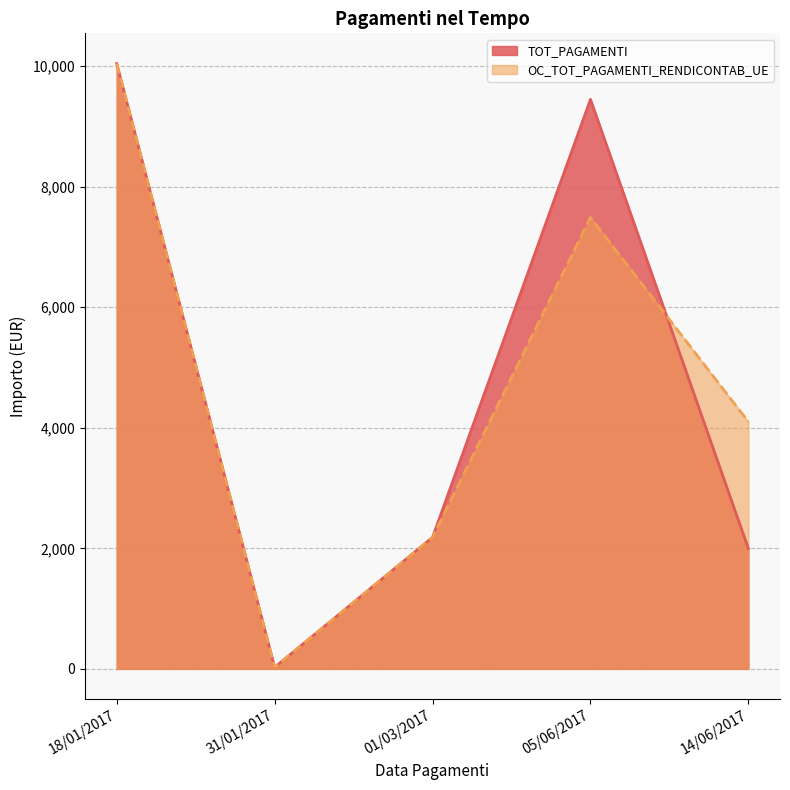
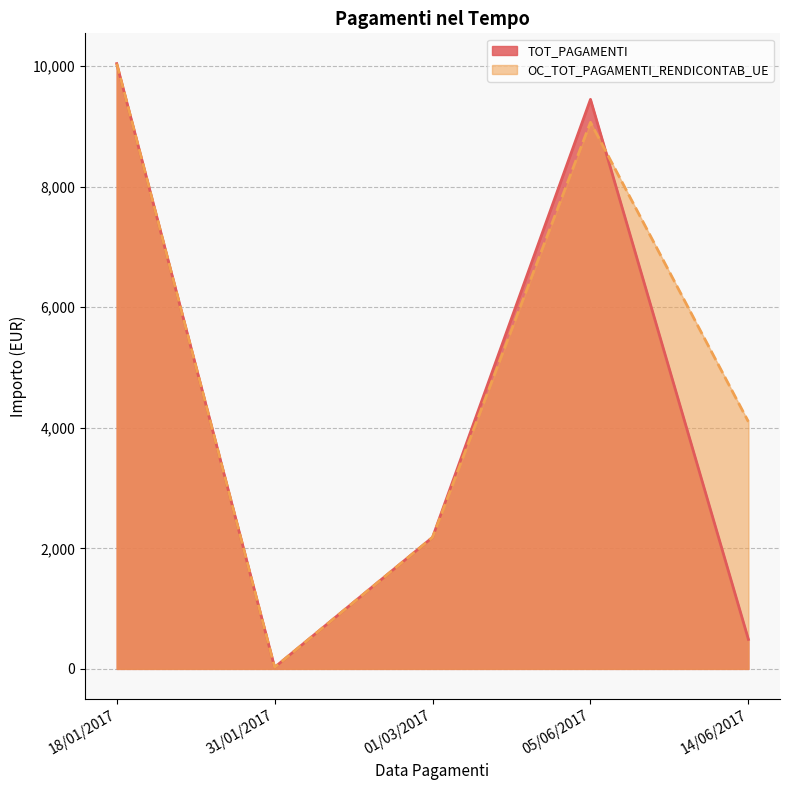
OC_TOT_PAGAMENTI_RENDICONTAB_UE, 05/06/2017: 7,500 -> 9,100
TOT_PAGAMENTI, 14/06/2017: 2,000 -> 500
